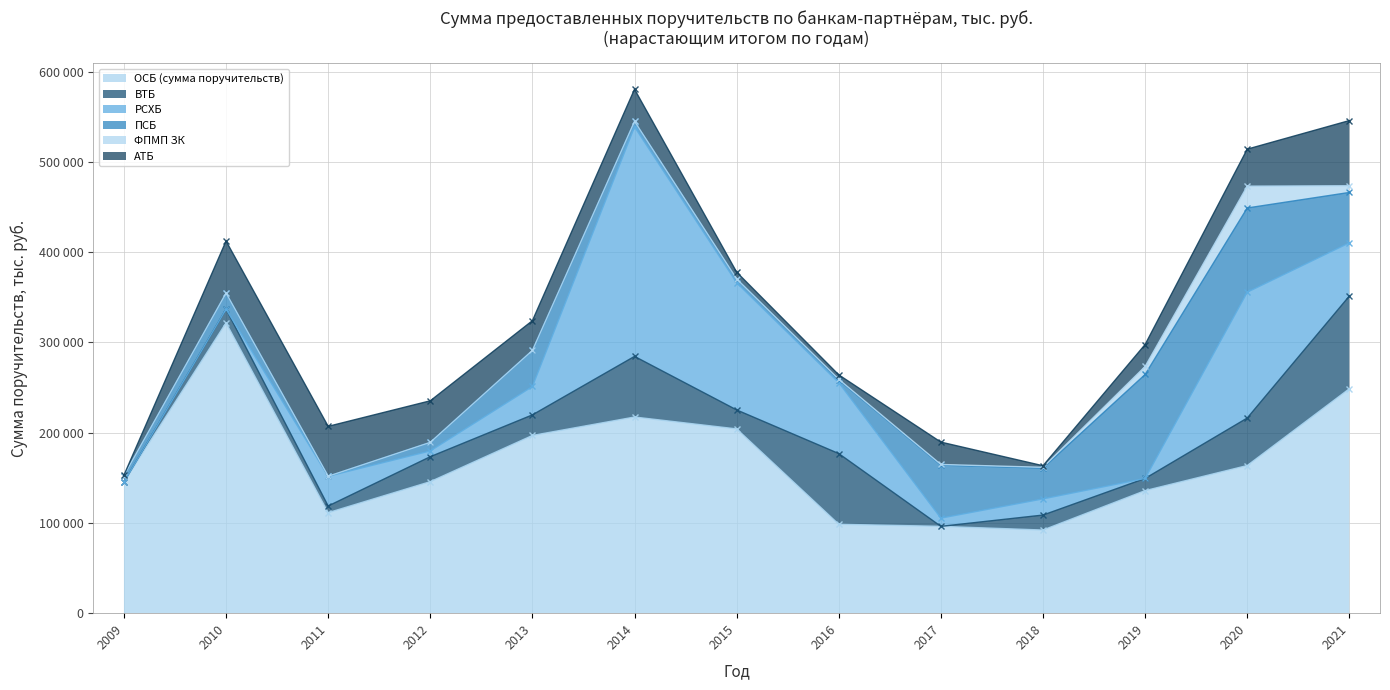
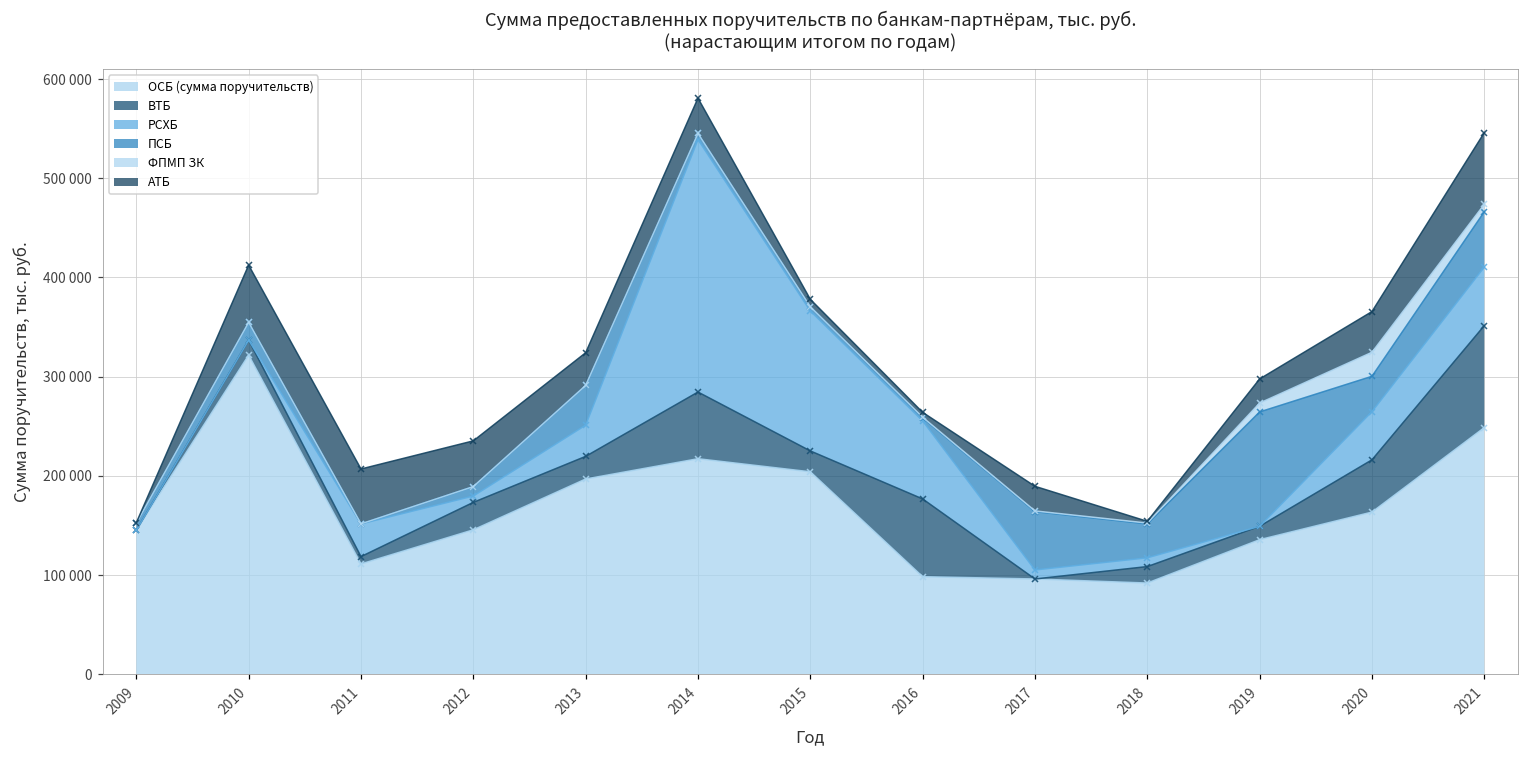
РСХБ, 2018: 20000 -> 10000
РСХБ, 2020: 140000 -> 50000
ПСБ, 2020: 90000 -> 40000
